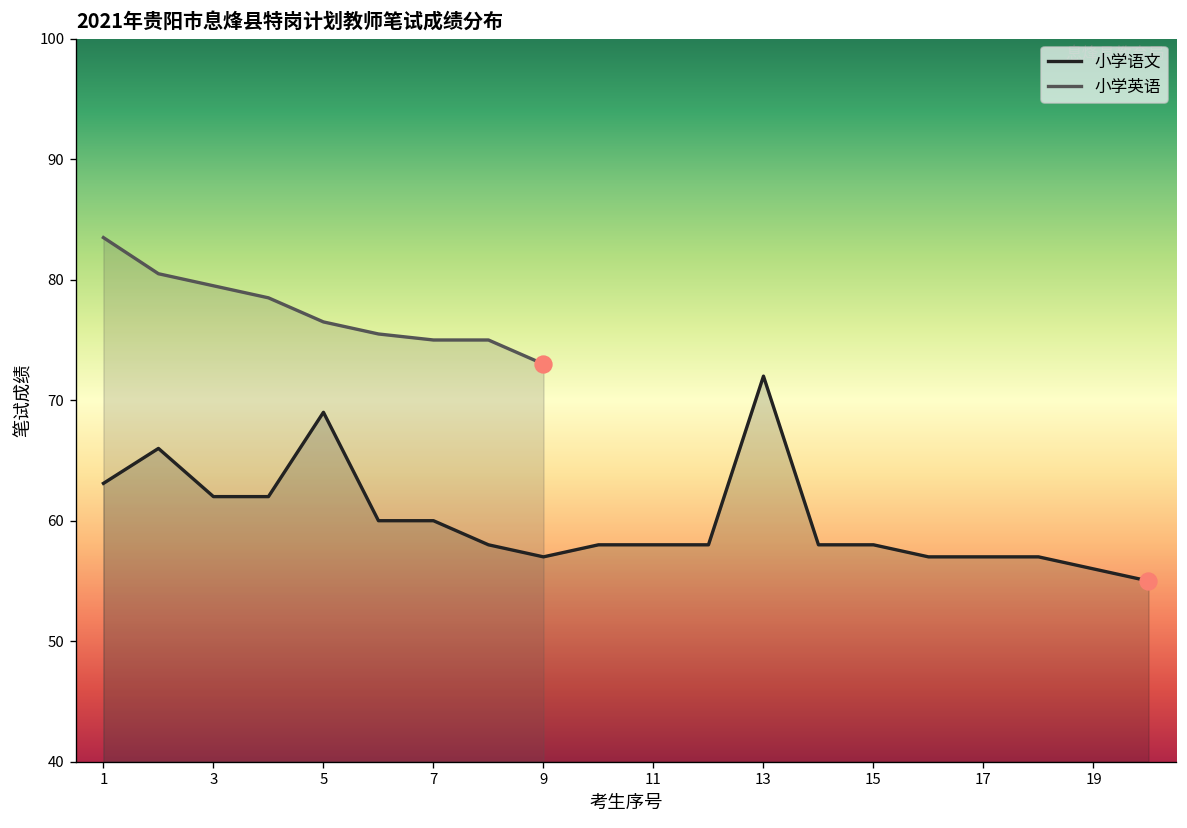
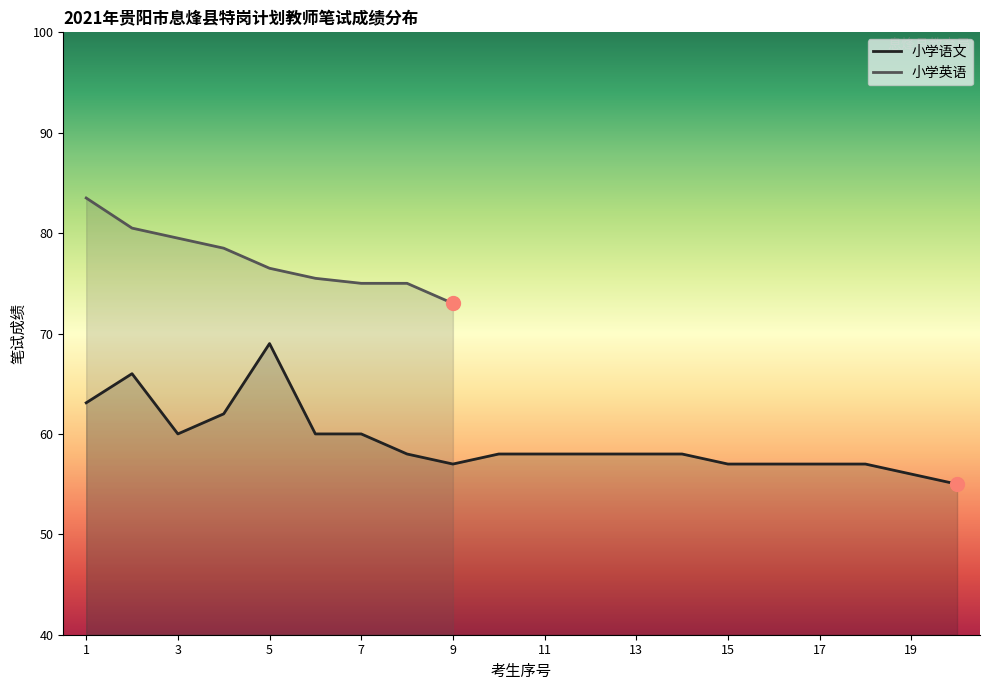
小学语文, 3: 62 -> 60
小学语文, 13: 72 -> 58
小学语文, 15: 58 -> 57
